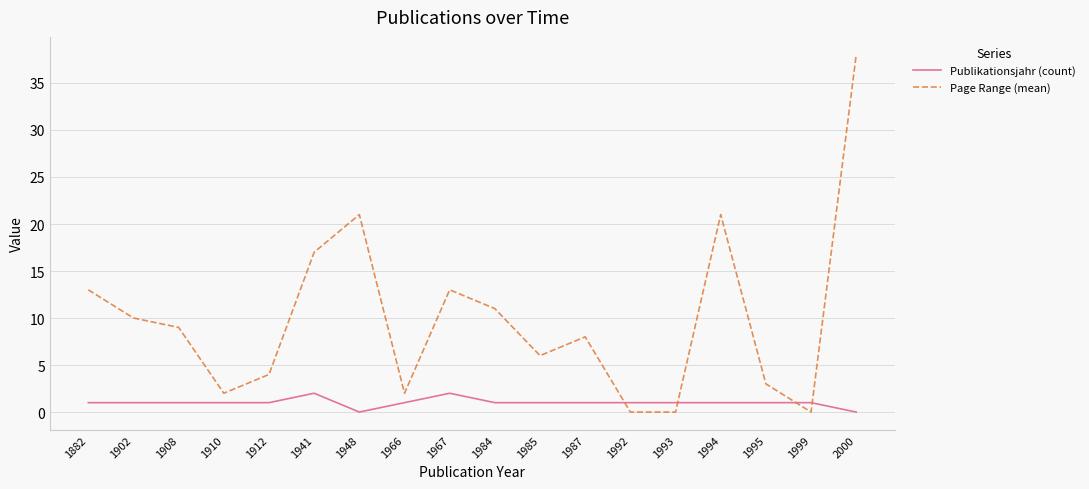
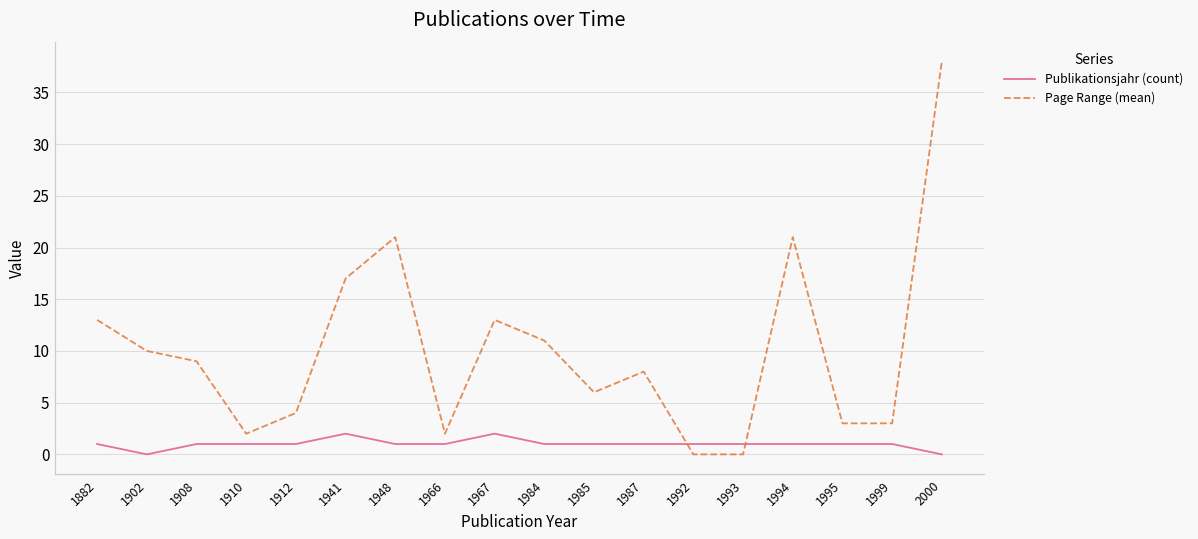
Publikationsjahr (count), 1902: 1 -> 0
Publikationsjahr (count), 1948: 0 -> 1
Page Range (mean), 1999: 0 -> 3
